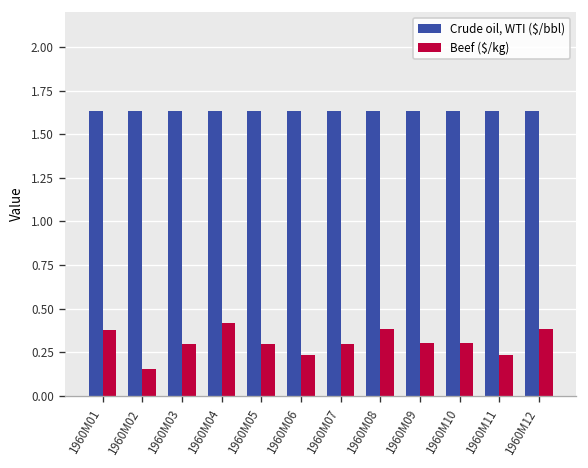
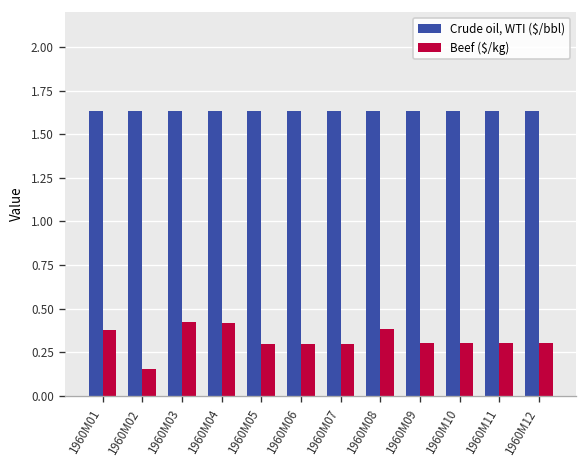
Beef ($/kg), 1960M03: 0.30 -> 0.43
Beef ($/kg), 1960M06: 0.23 -> 0.30
Beef ($/kg), 1960M11: 0.24 -> 0.30
Beef ($/kg), 1960M12: 0.38 -> 0.30
